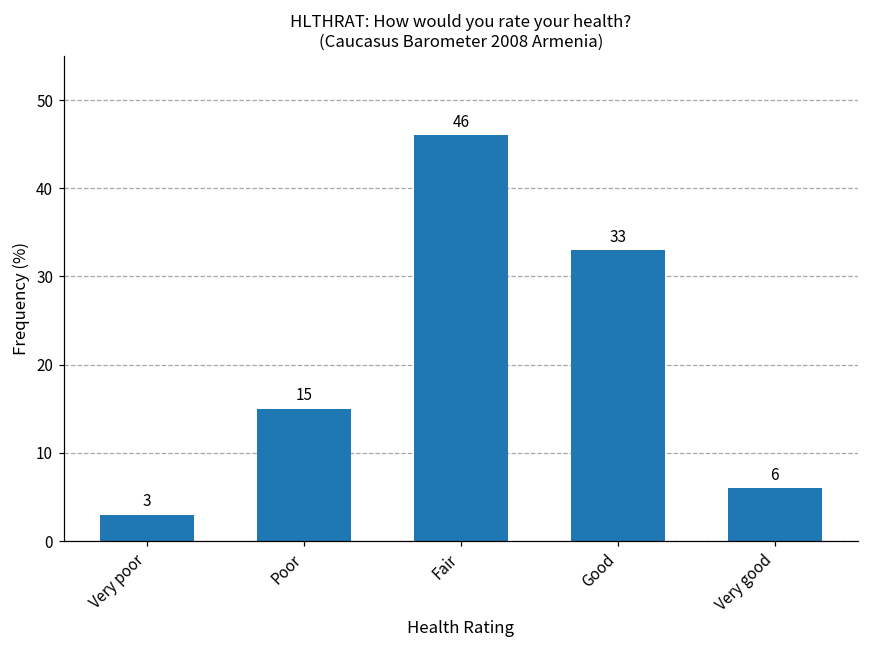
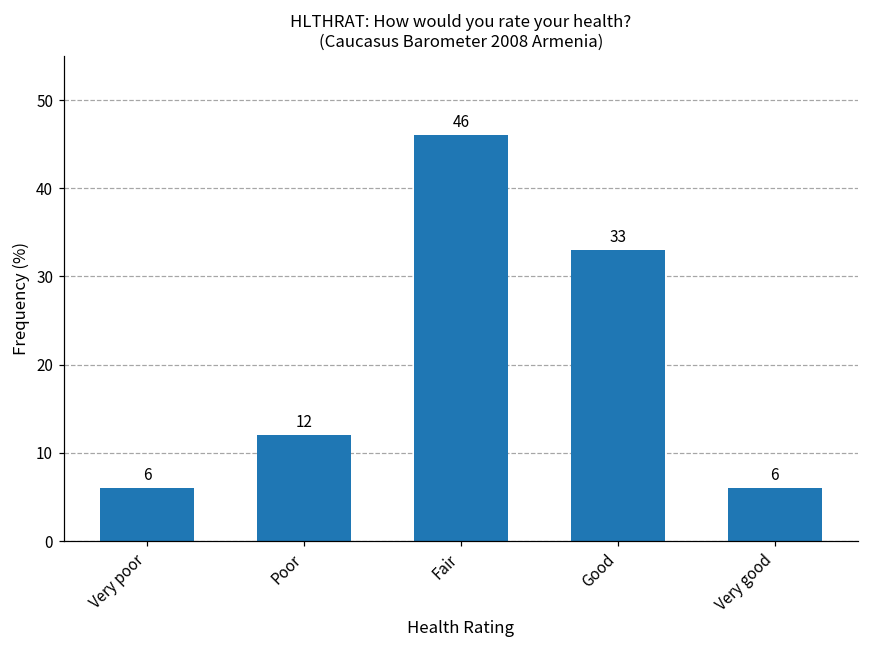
Very poor: 3 -> 6
Poor: 15 -> 12
